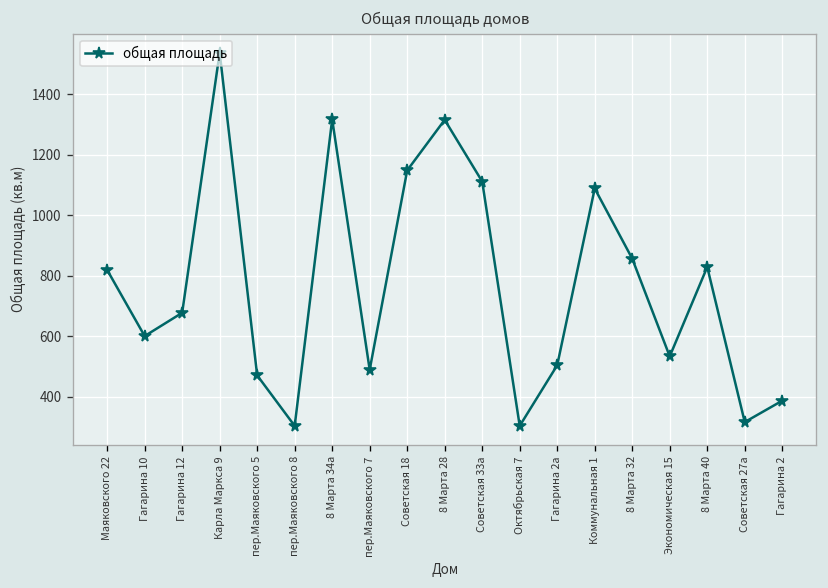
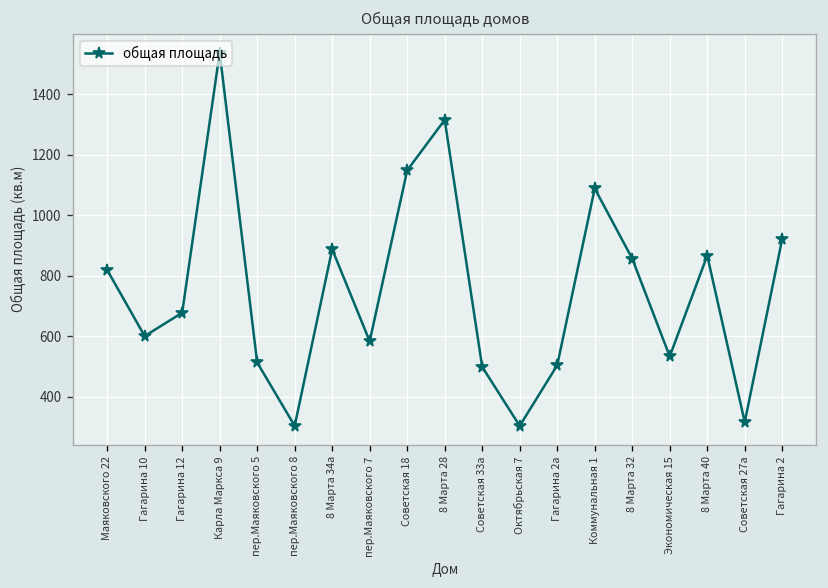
пер.Маяковского 5: 470 -> 510
8 Марта 34а: 1320 -> 890
пер.Маяковского 7: 490 -> 580
Советская 33а: 1110 -> 500
8 Марта 40: 830 -> 870
Гагарина 2: 390 -> 920
